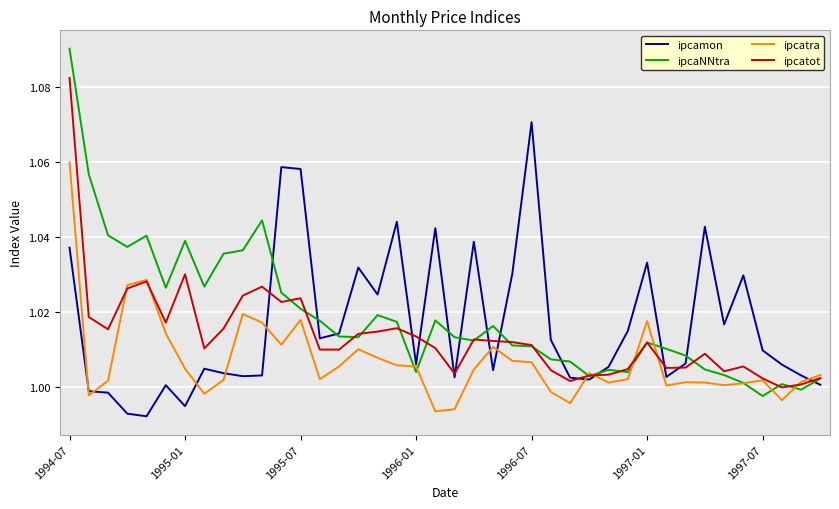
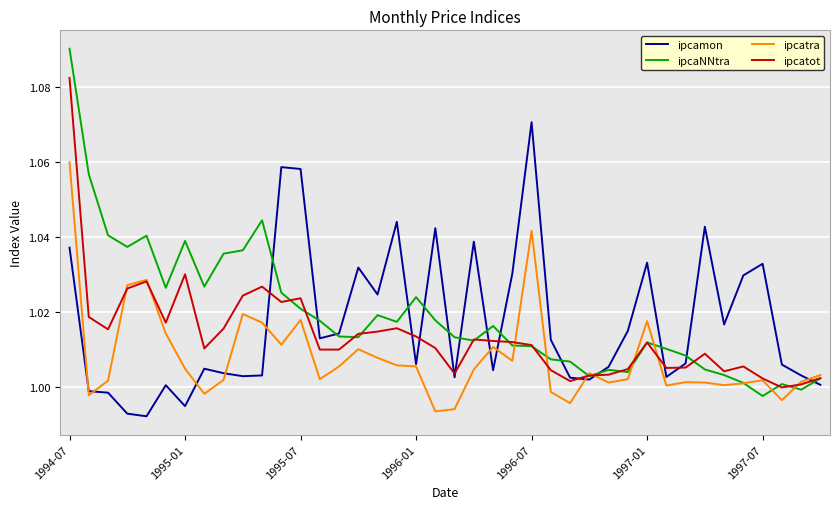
ipcaNNtra, 1996-01: 1.004 -> 1.024
ipcatra, 1996-07: 1.007 -> 1.042
ipcamon, 1997-07: 1.010 -> 1.033
